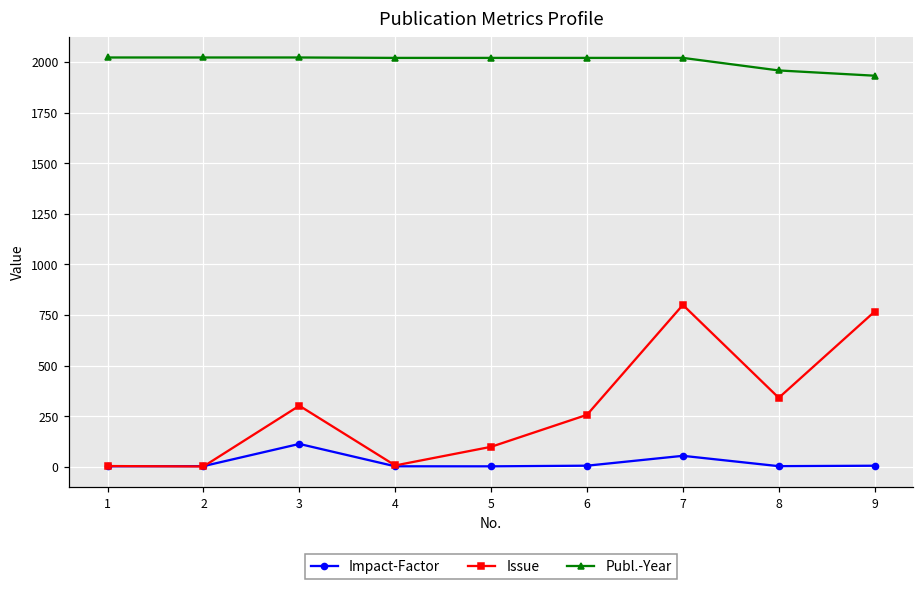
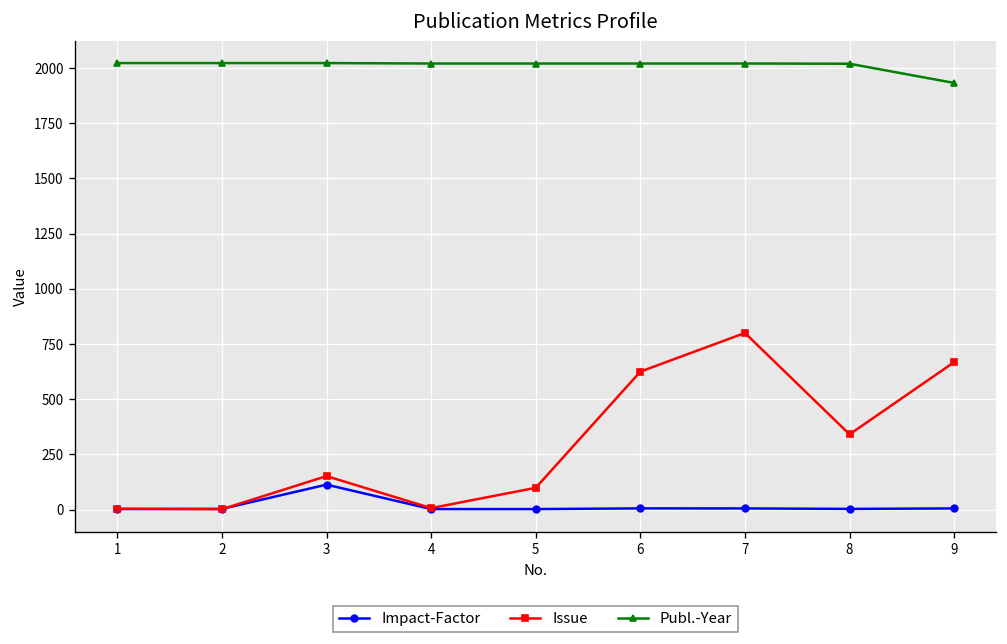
Issue, 3: 300 -> 150
Issue, 6: 260 -> 630
Impact-Factor, 7: 50 -> 10
Publ.-Year, 8: 1960 -> 2020
Issue, 9: 770 -> 670
